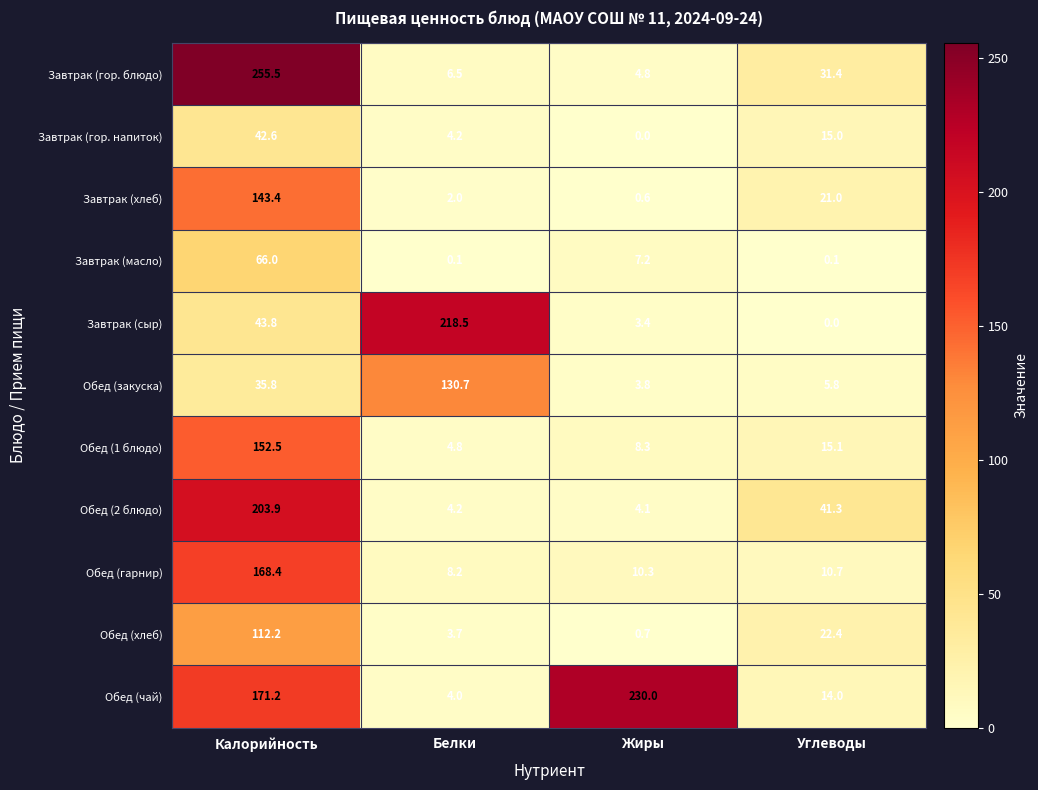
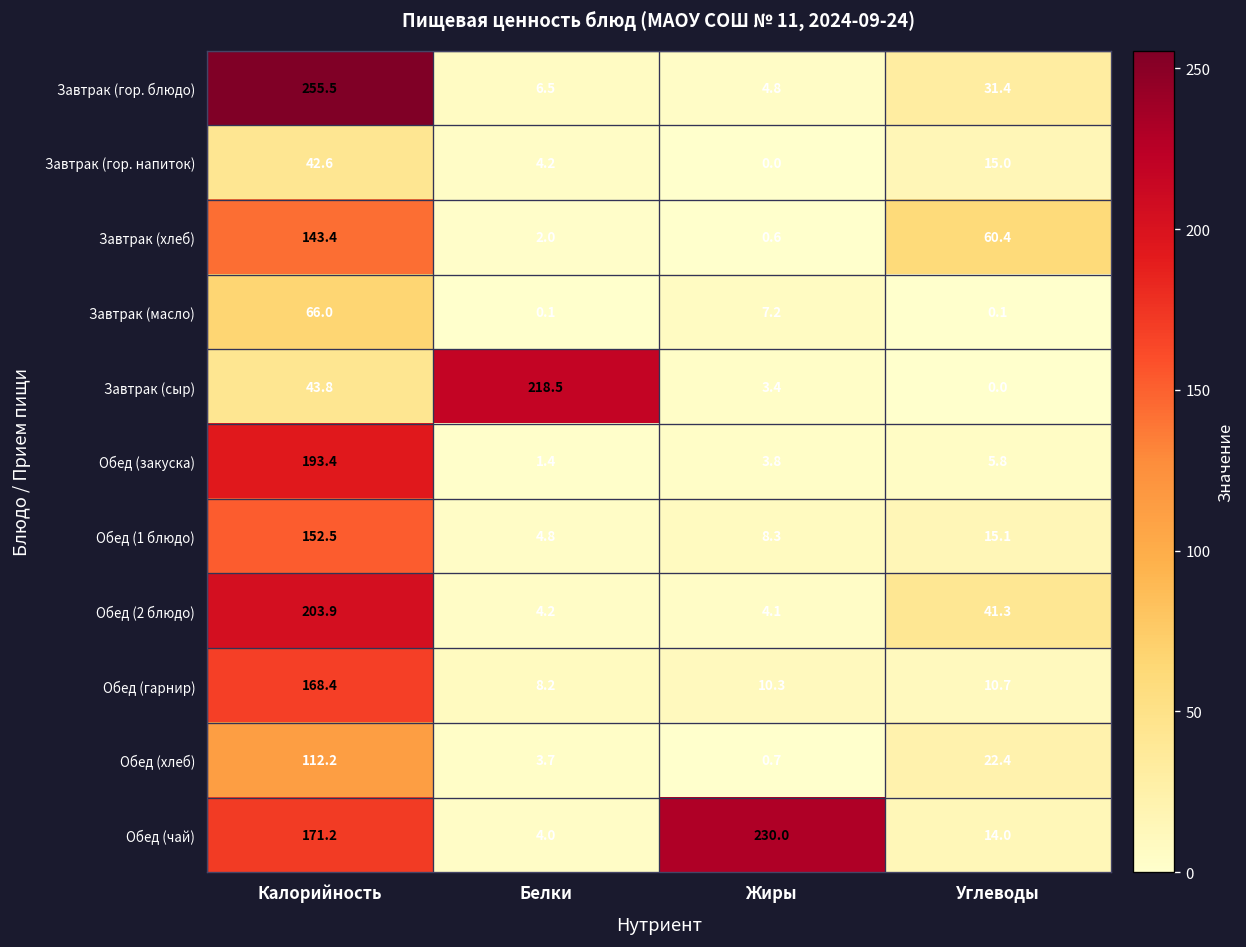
Завтрак (хлеб), Углеводы: 21.0 -> 60.4
Обед (закуска), Калорийность: 35.8 -> 193.4
Обед (закуска), Белки: 130.7 -> 1.4
